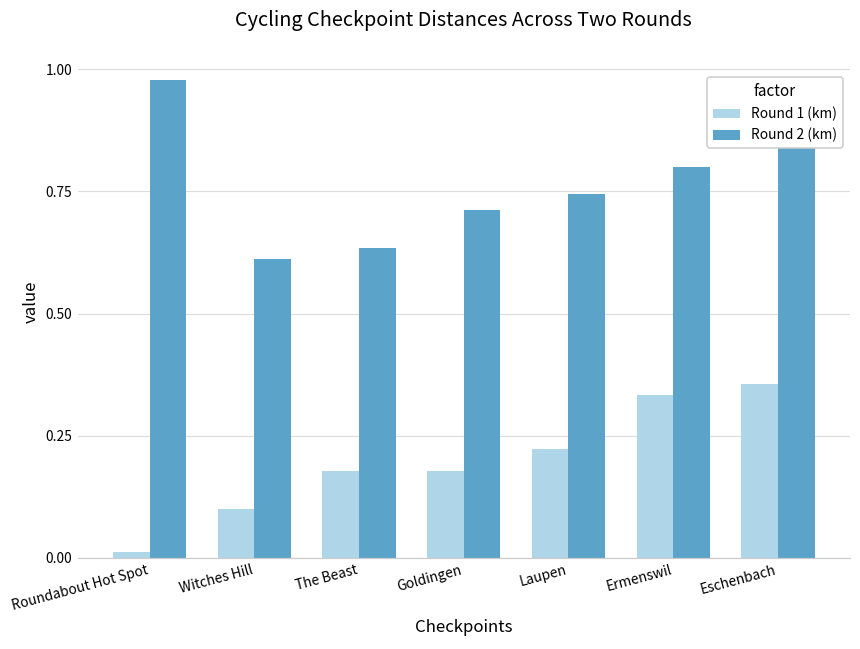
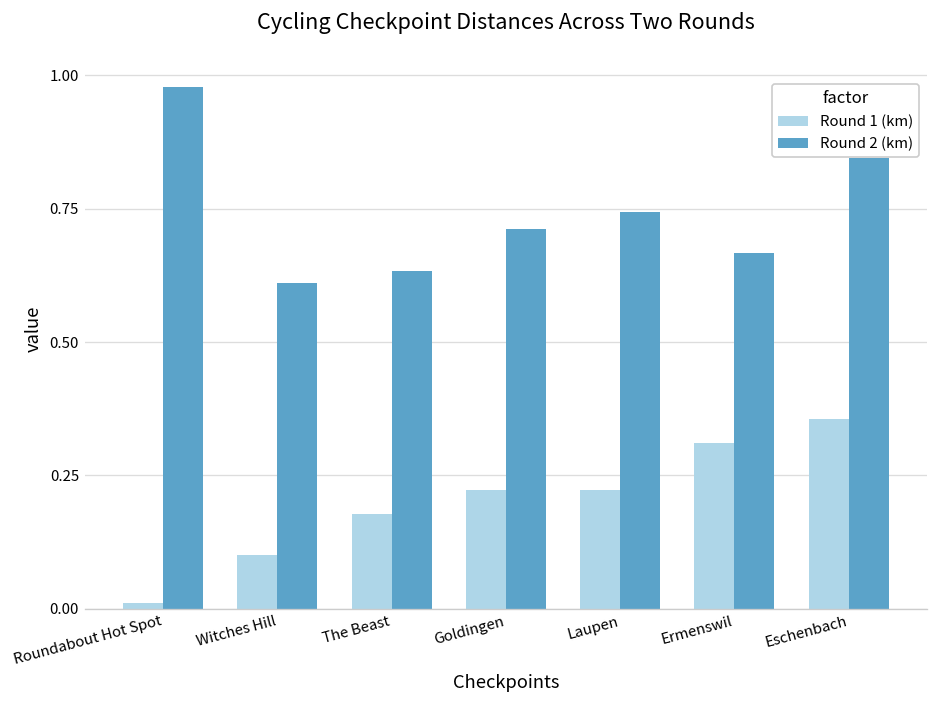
Round 1 (km), Goldingen: 0.18 -> 0.22
Round 1 (km), Ermenswil: 0.33 -> 0.31
Round 2 (km), Ermenswil: 0.80 -> 0.67
